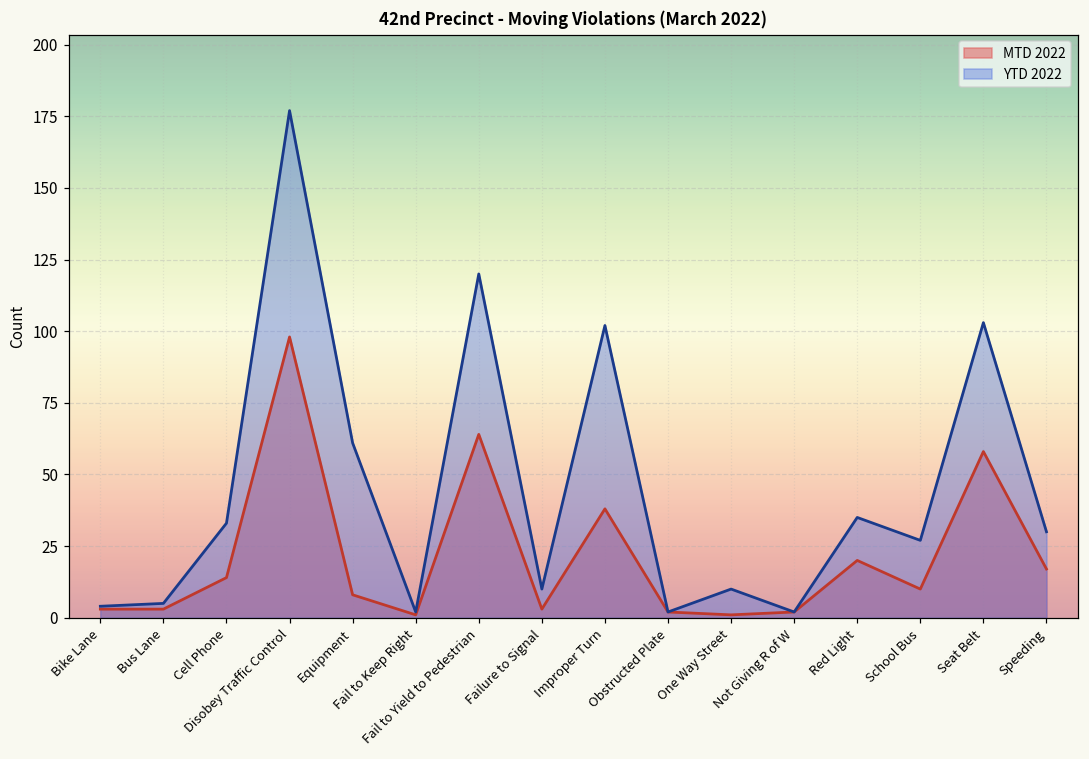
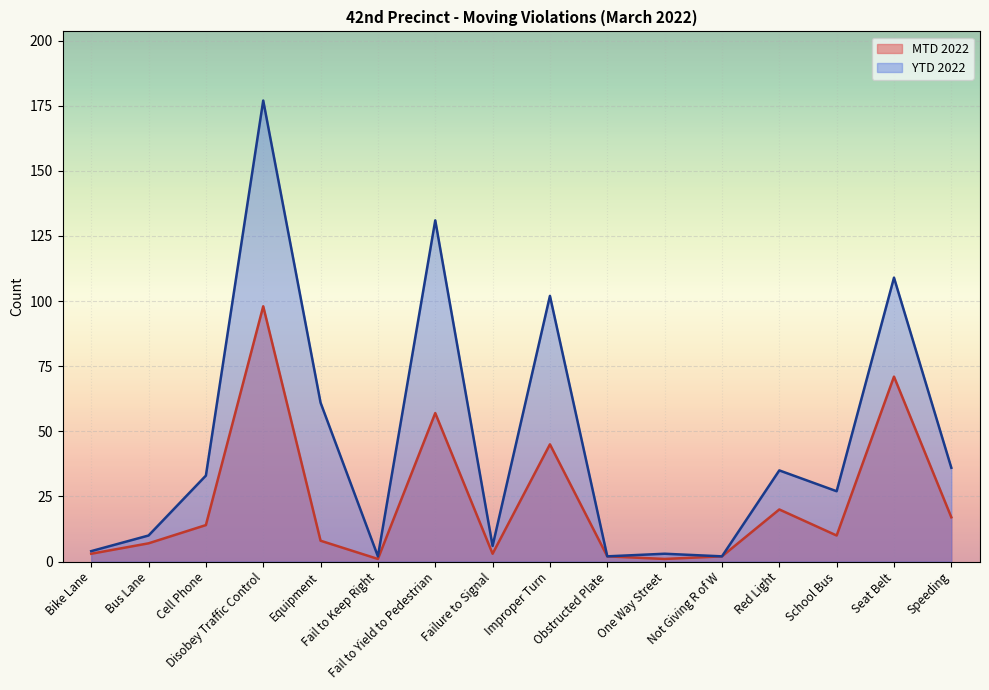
MTD 2022, Bus Lane: 3 -> 7
YTD 2022, Bus Lane: 5 -> 10
MTD 2022, Fail to Yield to Pedestrian: 64 -> 57
YTD 2022, Fail to Yield to Pedestrian: 120 -> 131
YTD 2022, Failure to Signal: 10 -> 6
MTD 2022, Improper Turn: 38 -> 45
YTD 2022, One Way Street: 10 -> 3
MTD 2022, Seat Belt: 58 -> 71
YTD 2022, Seat Belt: 103 -> 109
YTD 2022, Speeding: 30 -> 36
